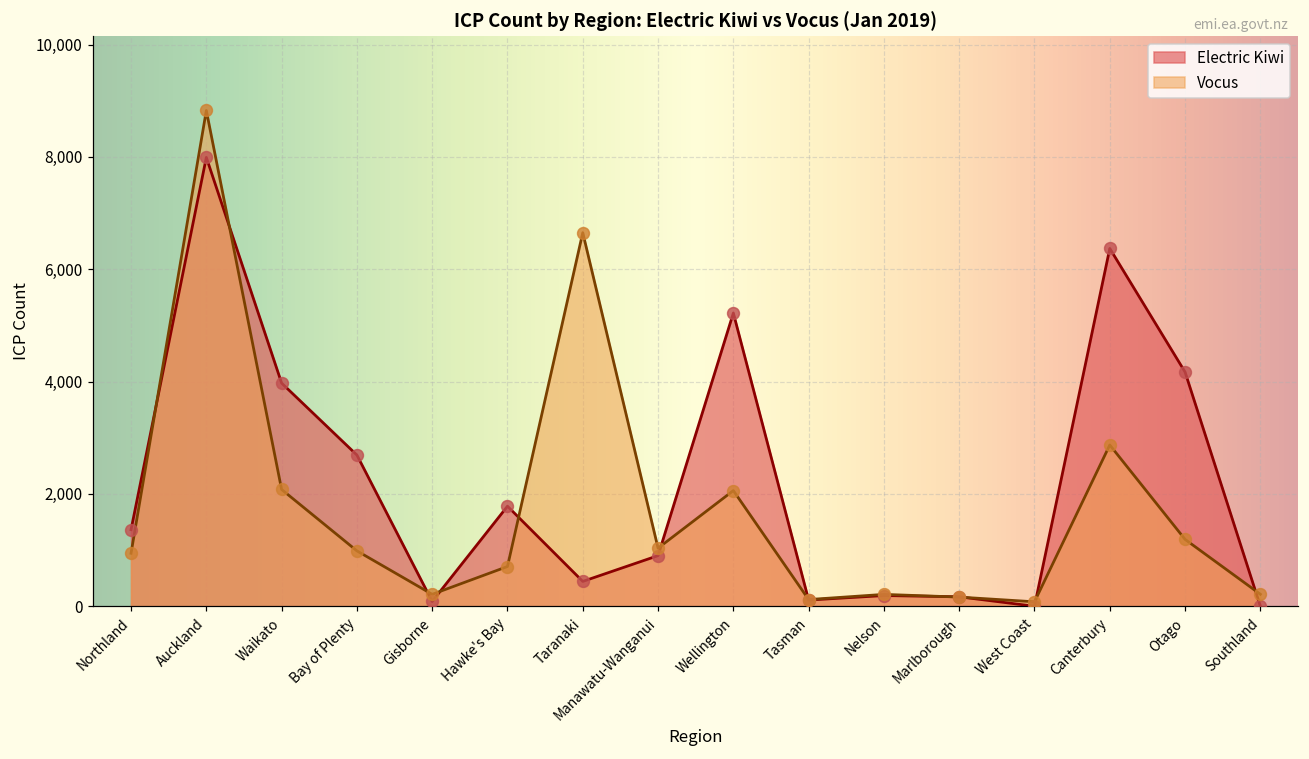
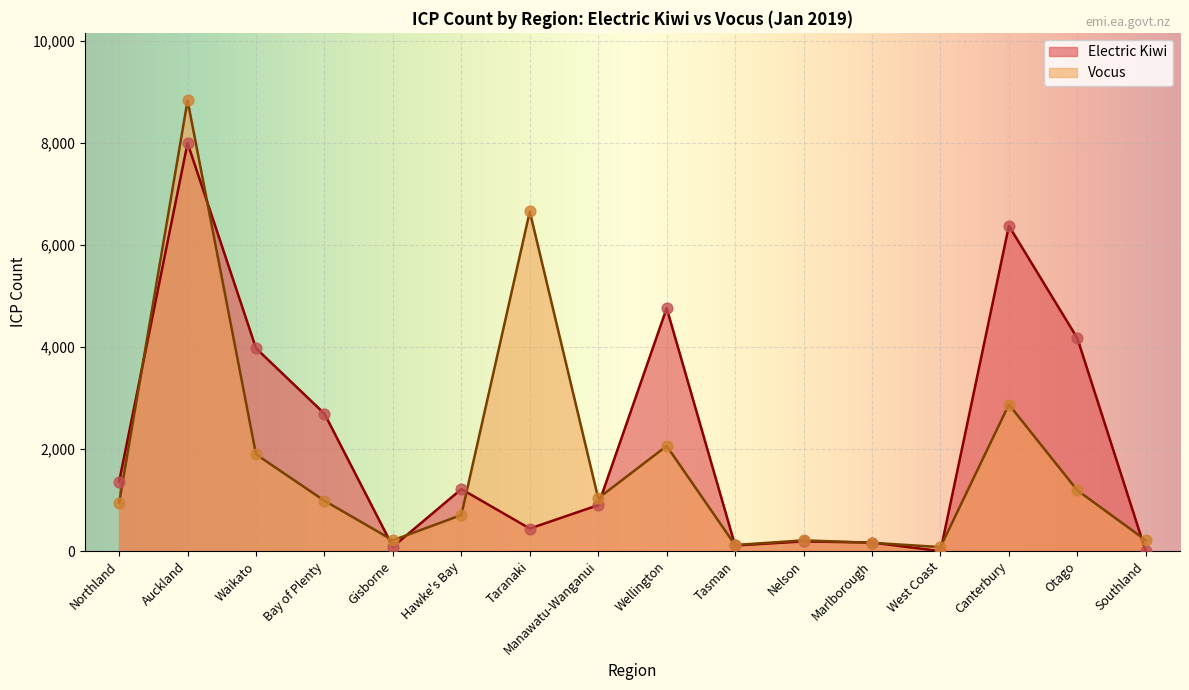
Vocus, Waikato: 2,100 -> 1,900
Electric Kiwi, Hawke's Bay: 1,800 -> 1,200
Electric Kiwi, Wellington: 5,200 -> 4,800
